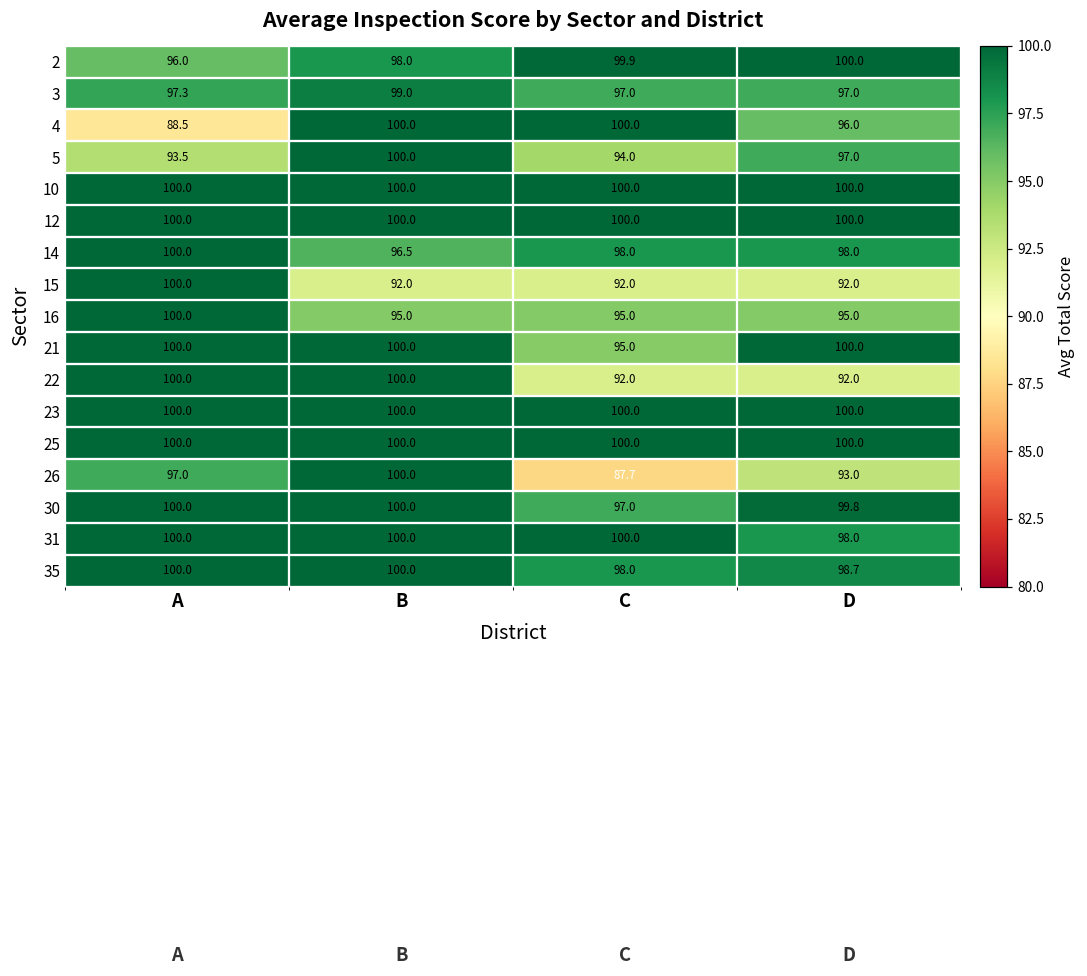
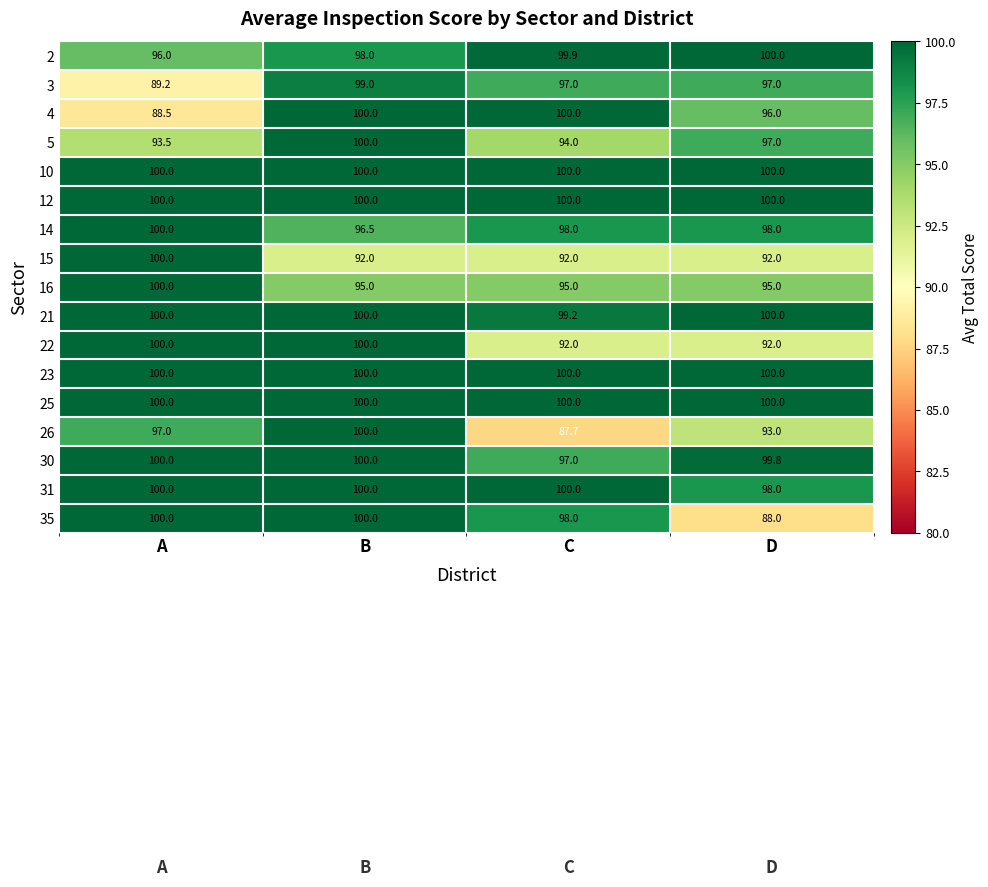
3, A: 97.3 -> 89.2
21, C: 95.0 -> 99.2
35, D: 98.7 -> 88.0
